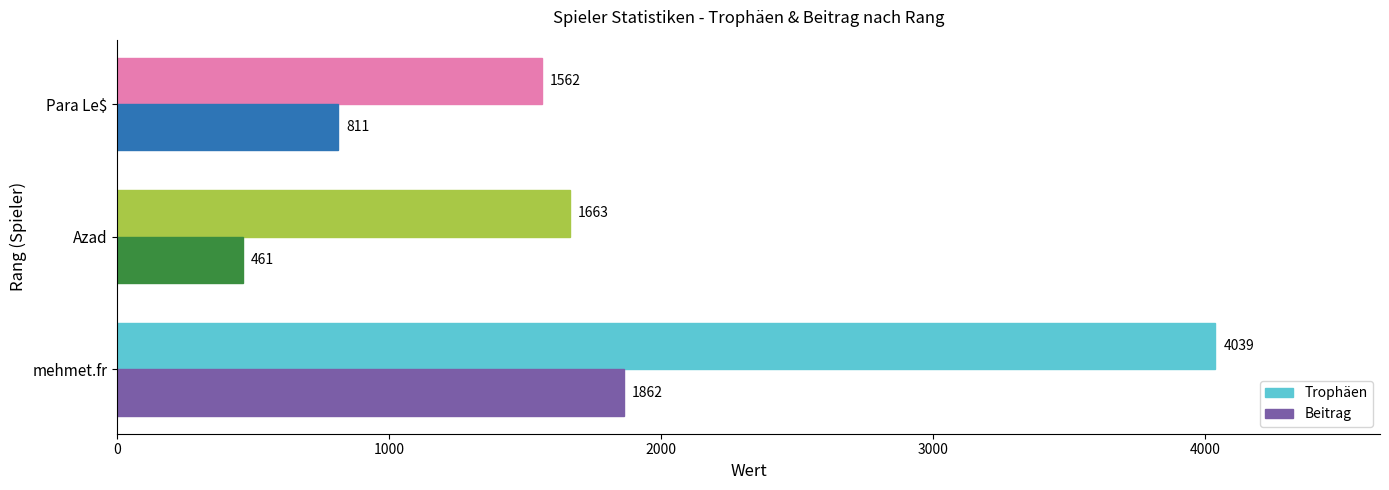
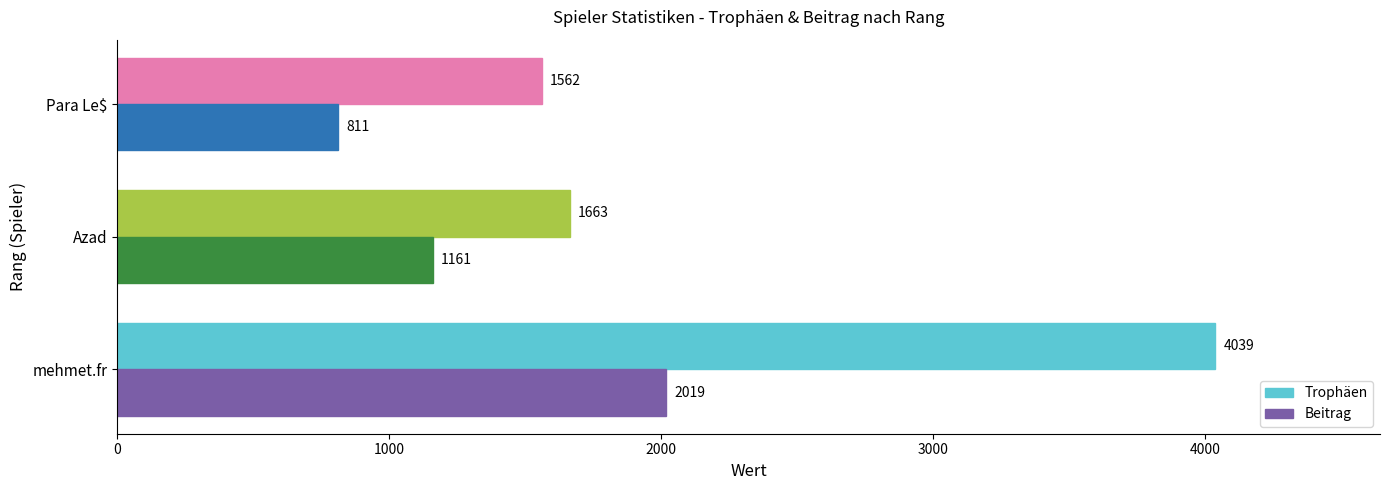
Beitrag, Azad: 461 -> 1161
Beitrag, mehmet.fr: 1862 -> 2019
